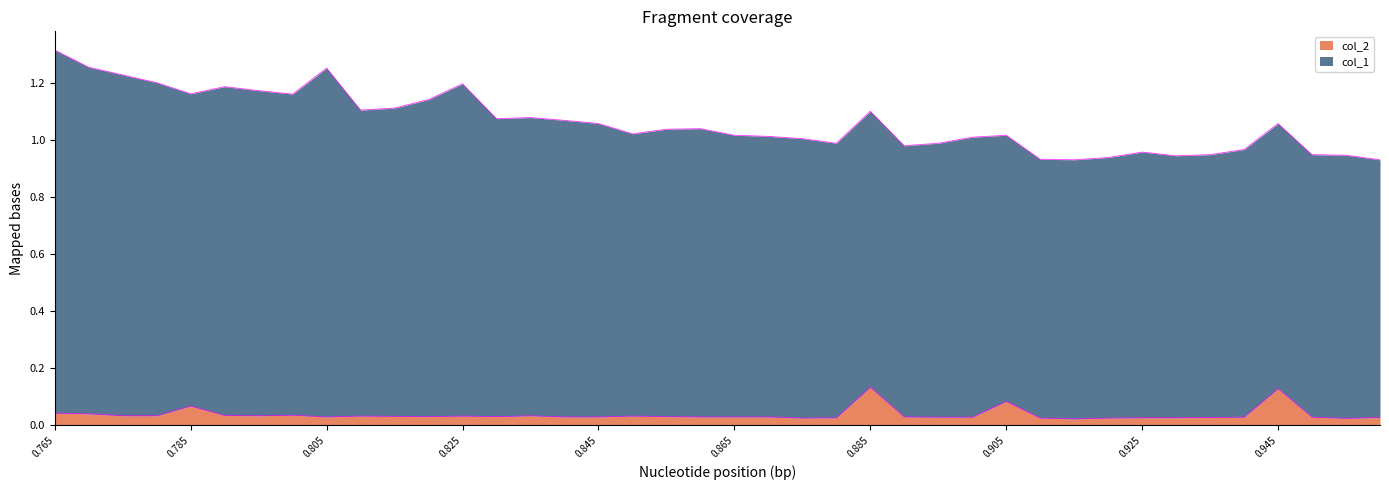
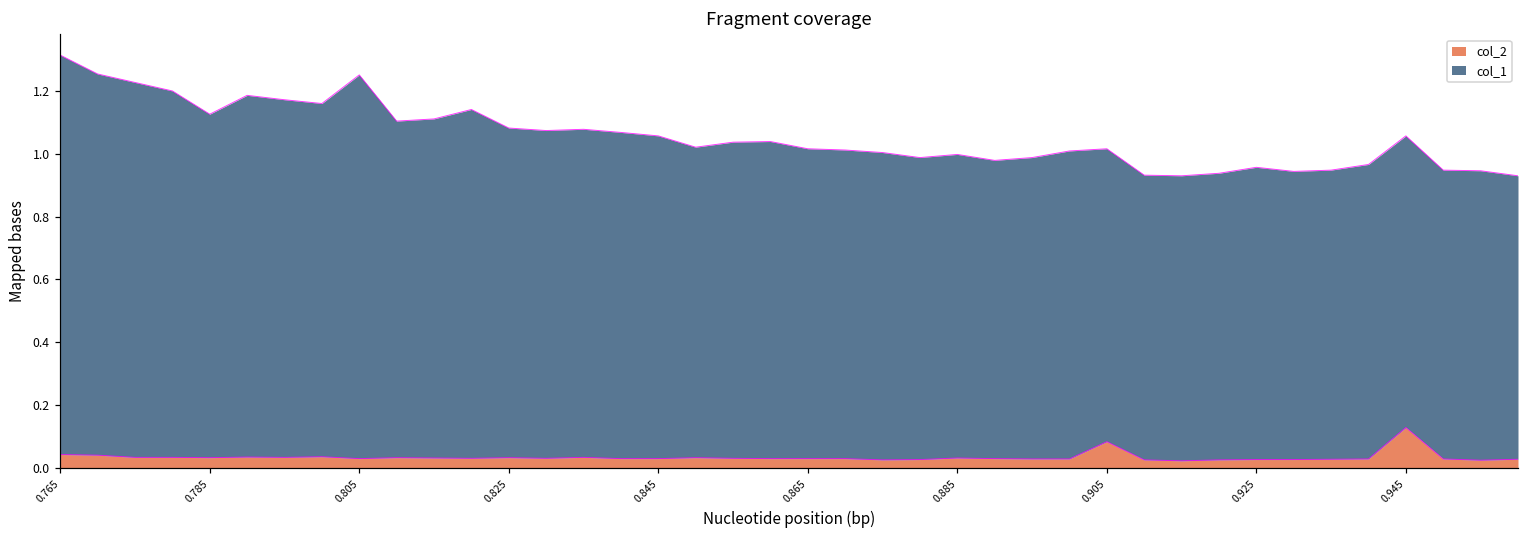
col_2, 0.785: 0.07 -> 0.03
col_1, 0.825: 1.16 -> 1.05
col_2, 0.885: 0.13 -> 0.03
